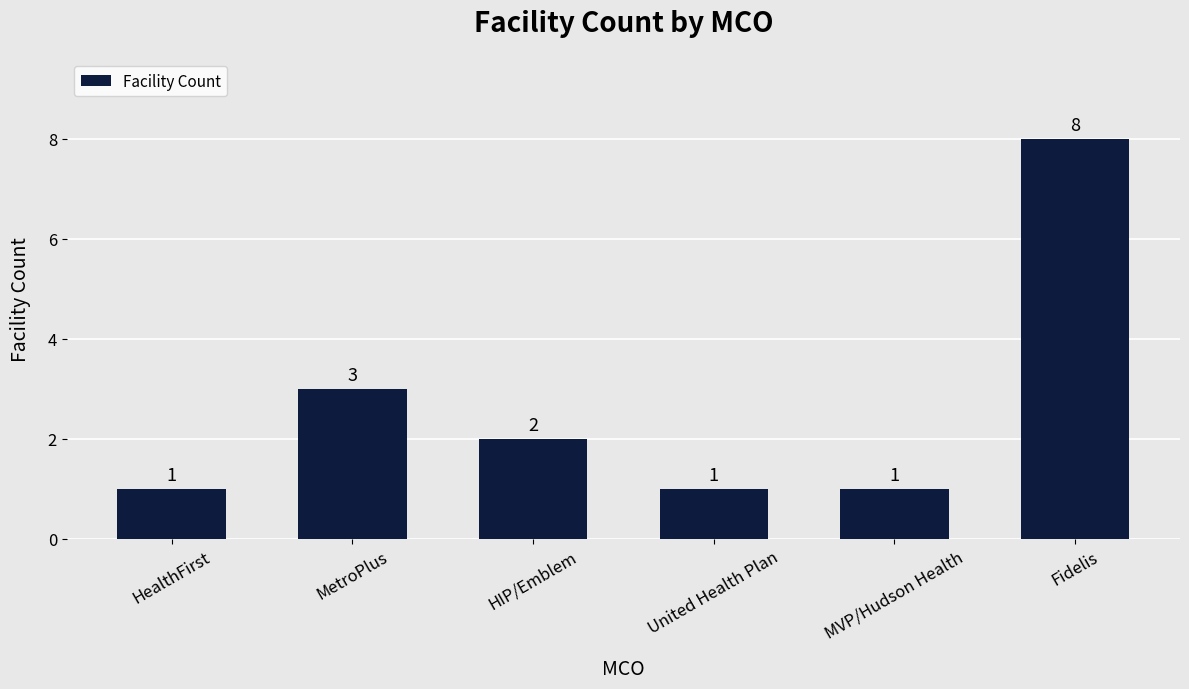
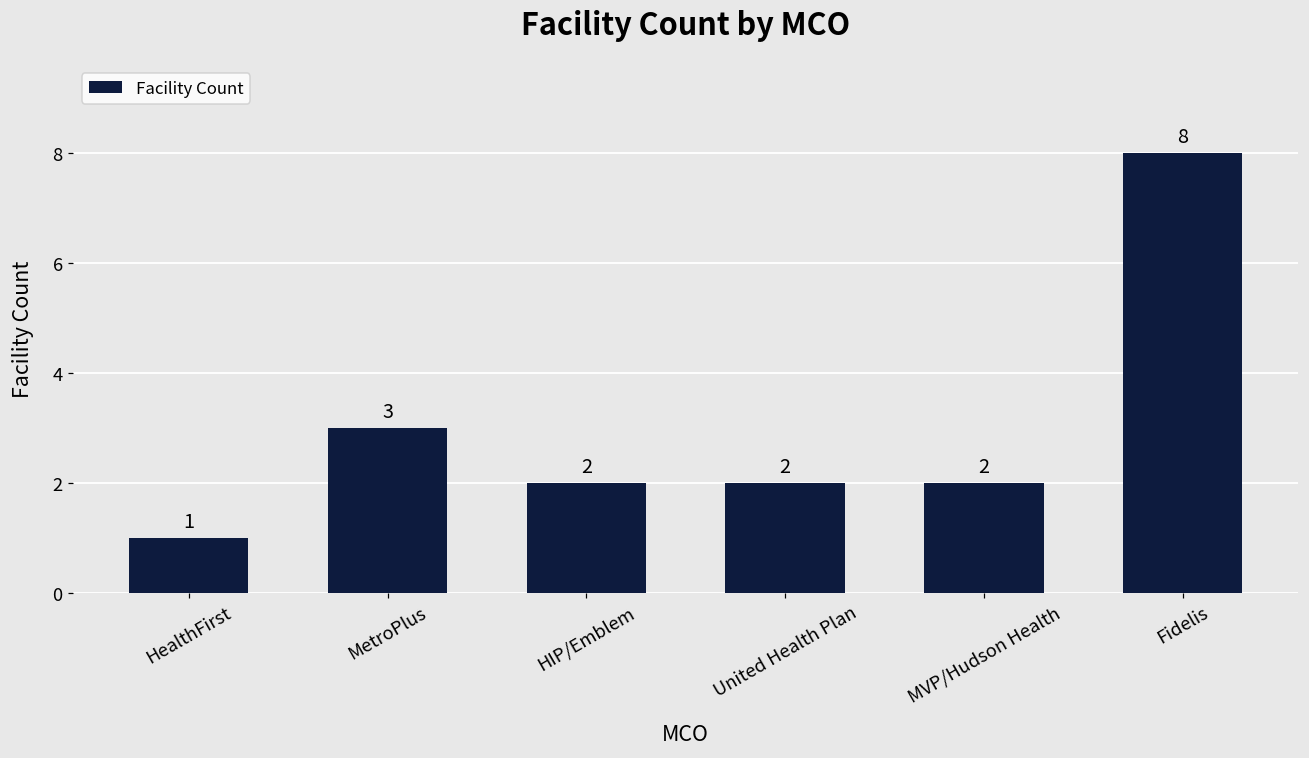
United Health Plan: 1 -> 2
MVP/Hudson Health: 1 -> 2
